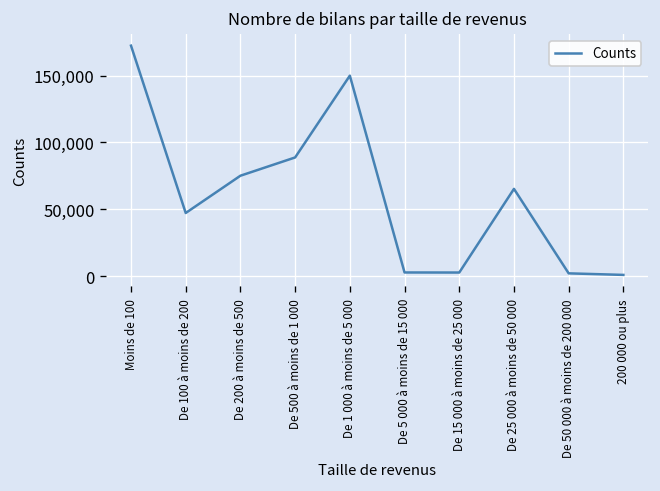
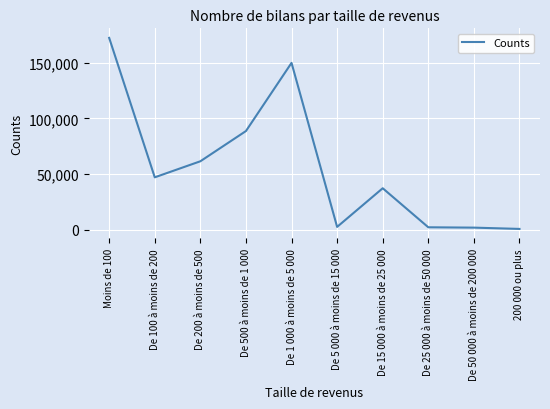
De 200 à moins de 500: 75,000 -> 62,000
De 15 000 à moins de 25 000: 3,000 -> 37,000
De 25 000 à moins de 50 000: 65,000 -> 2,000
